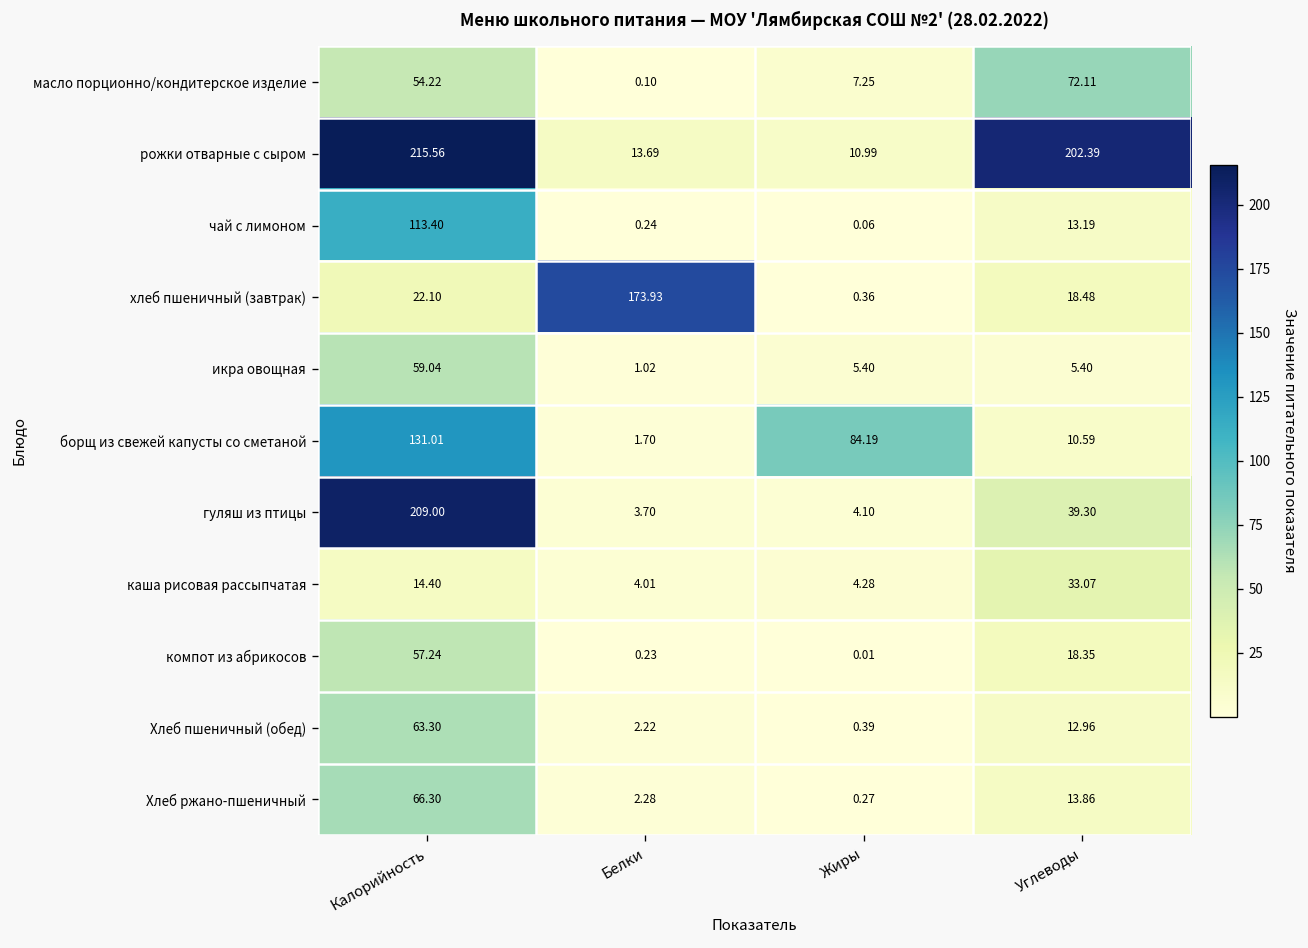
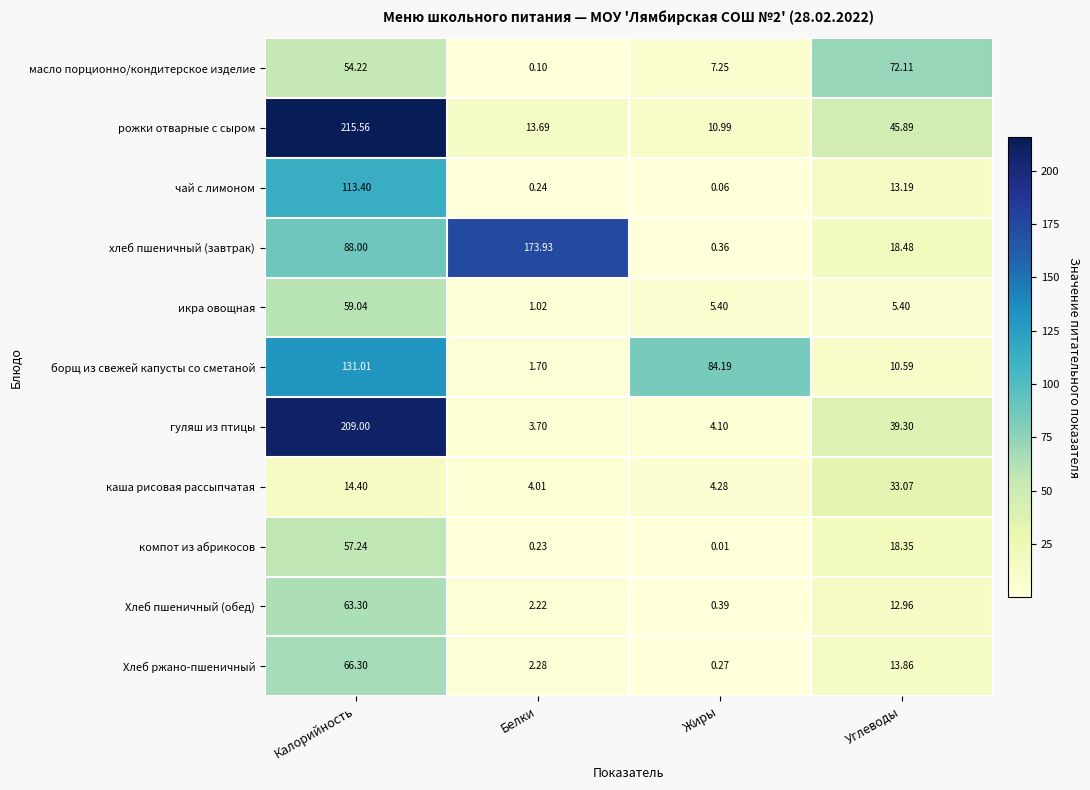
рожки отварные с сыром, Углеводы: 202.39 -> 45.89
хлеб пшеничный (завтрак), Калорийность: 22.10 -> 88.00
